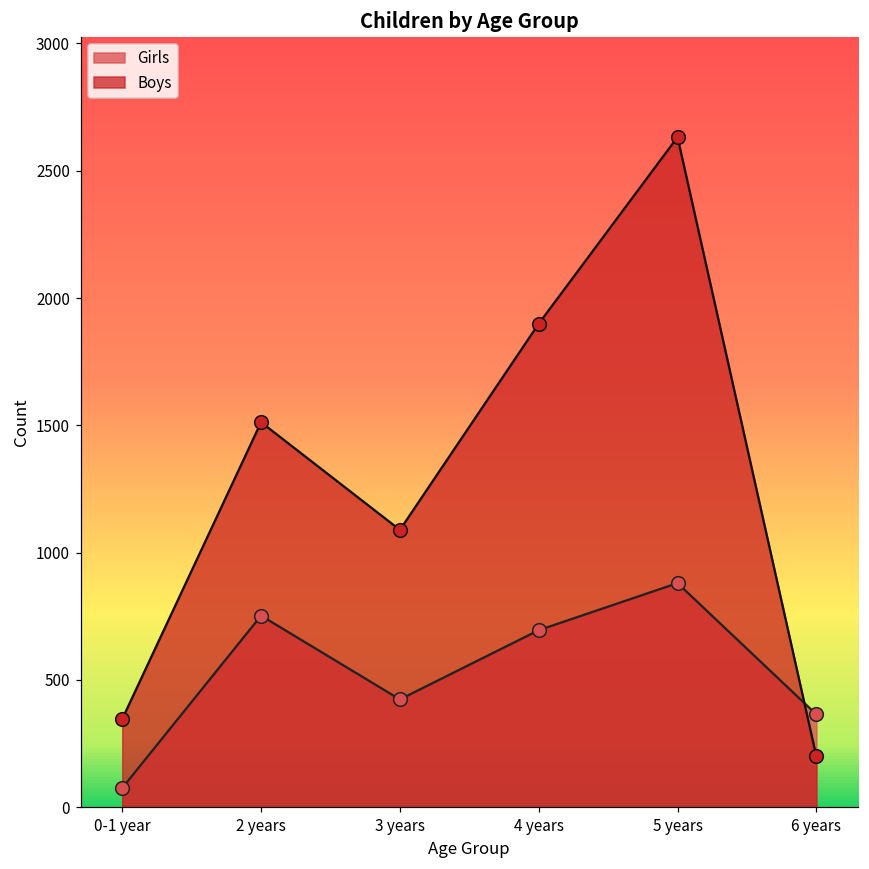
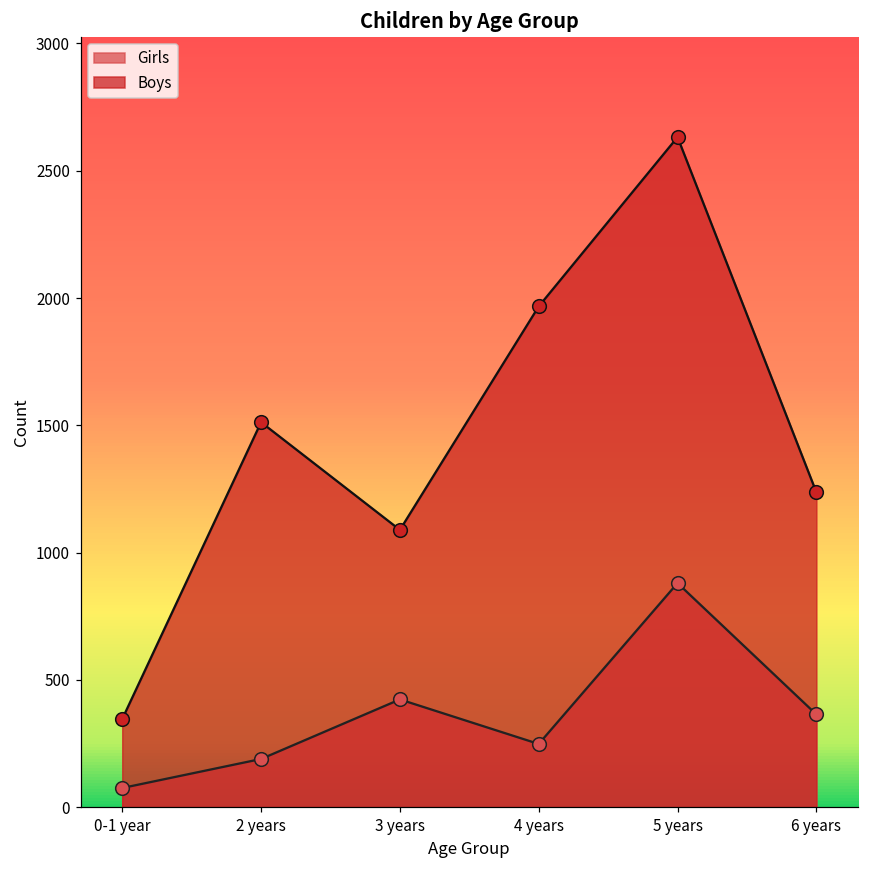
Girls, 2 years: 750 -> 190
Girls, 4 years: 700 -> 250
Boys, 4 years: 1900 -> 1970
Boys, 6 years: 200 -> 1240
